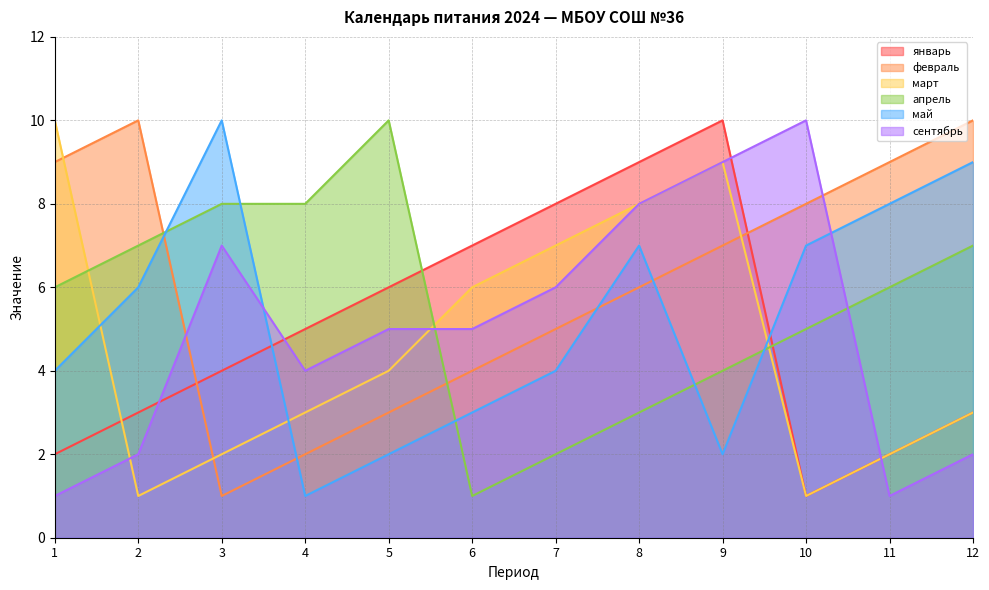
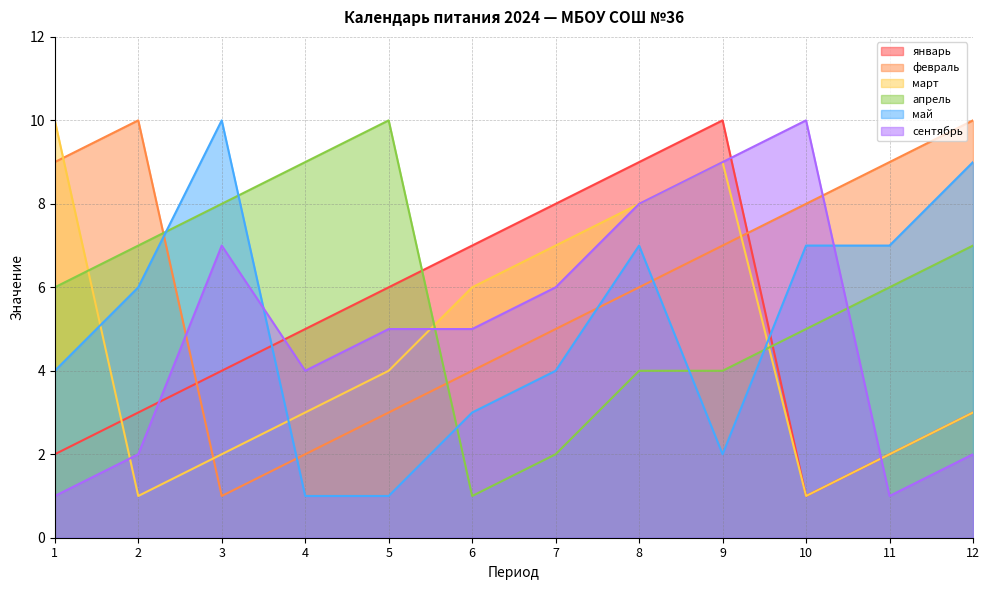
апрель, 4: 8 -> 9
май, 5: 2 -> 1
апрель, 8: 3 -> 4
май, 11: 8 -> 7
